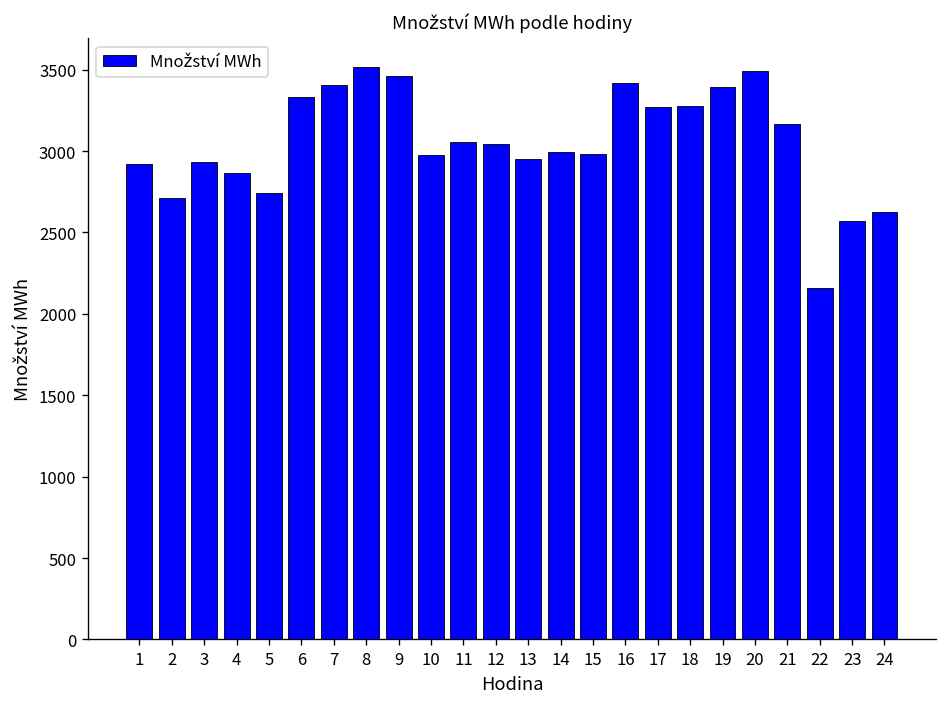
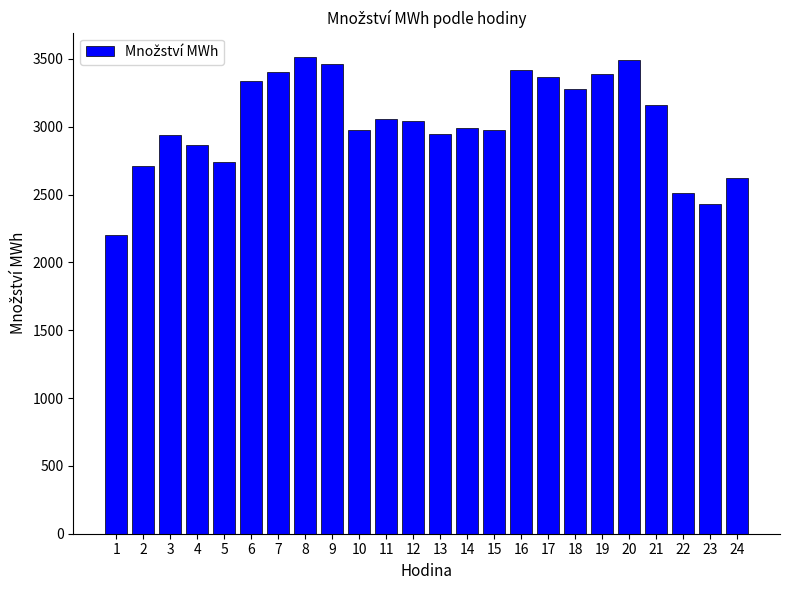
1: 2920 -> 2200
17: 3270 -> 3370
22: 2160 -> 2510
23: 2570 -> 2430
